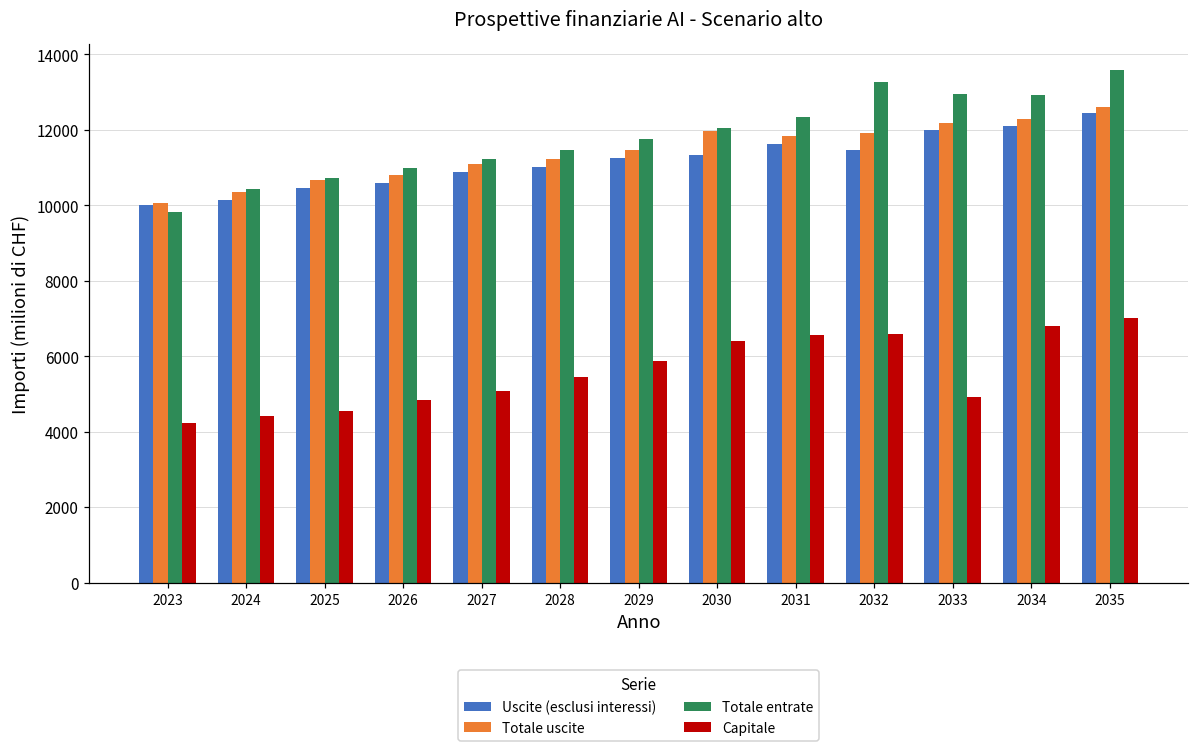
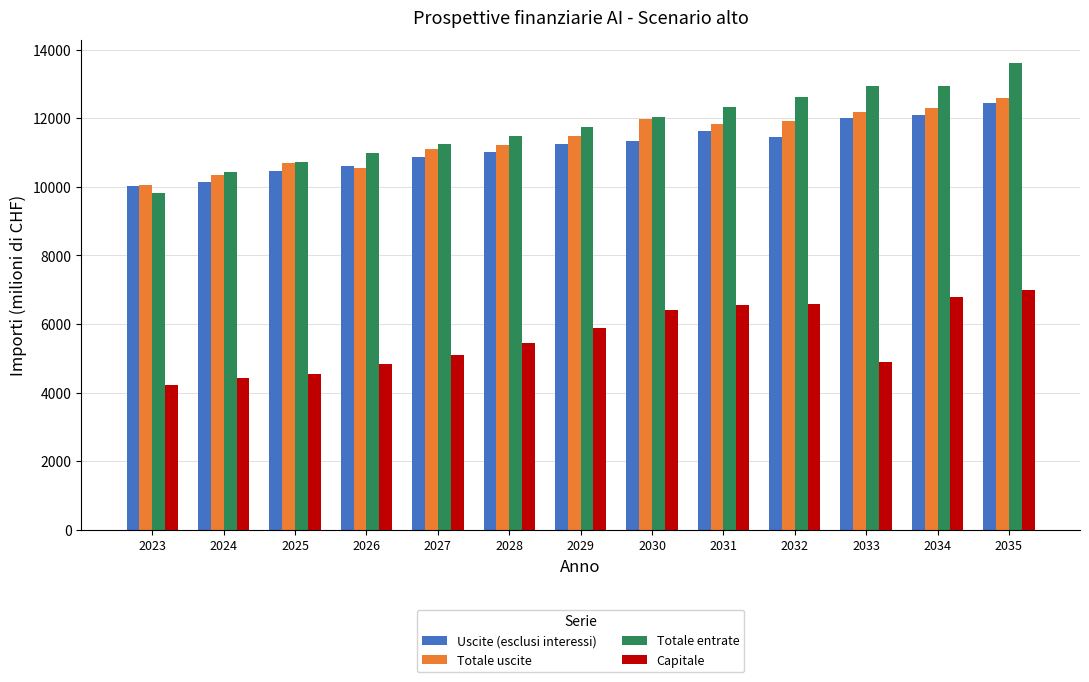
Totale uscite, 2026: 10800 -> 10500
Totale entrate, 2032: 13300 -> 12600
